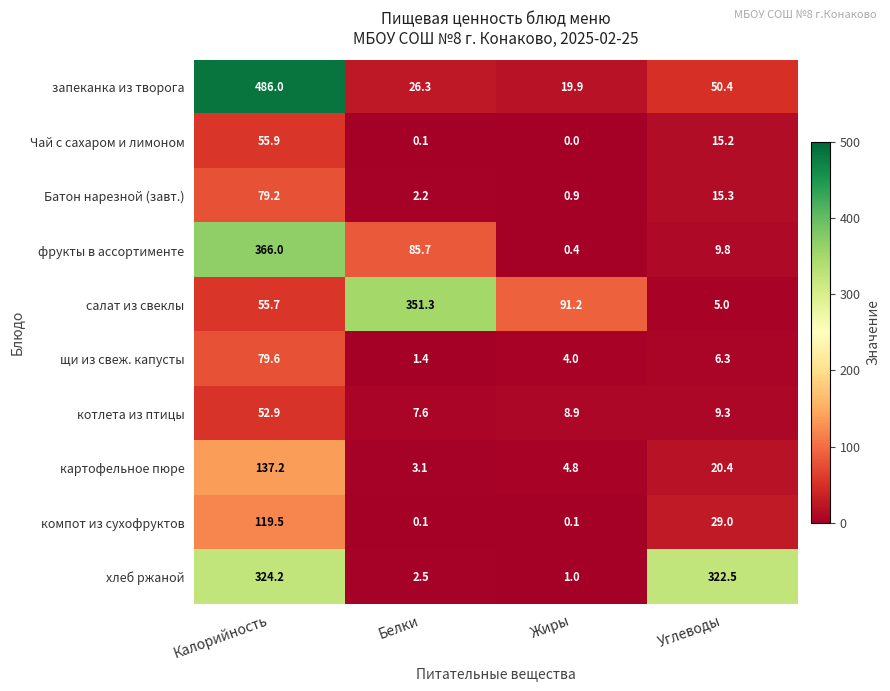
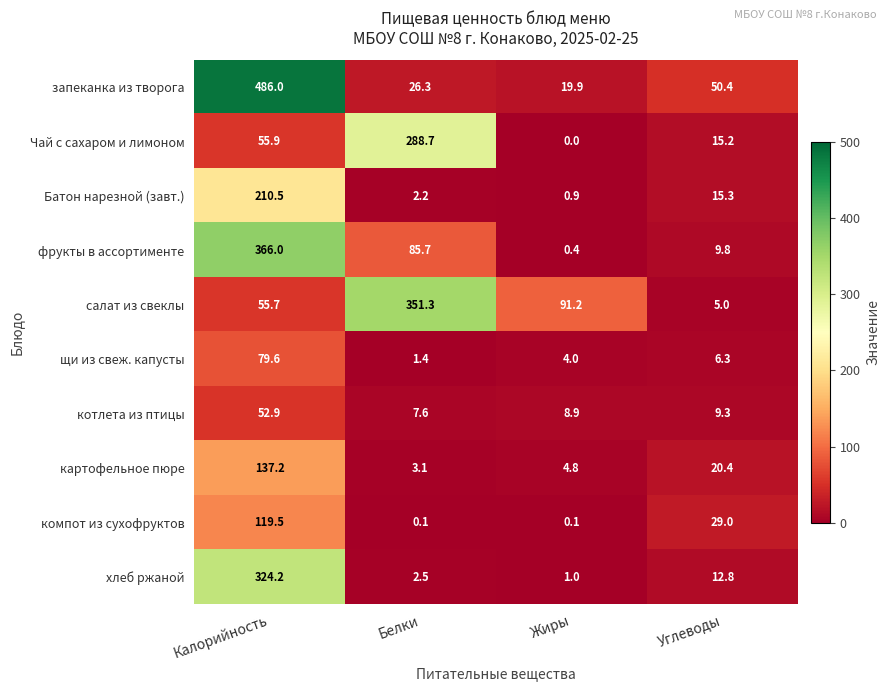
Чай с сахаром и лимоном, Белки: 0.1 -> 288.7
Батон нарезной (завт.), Калорийность: 79.2 -> 210.5
хлеб ржаной, Углеводы: 322.5 -> 12.8
